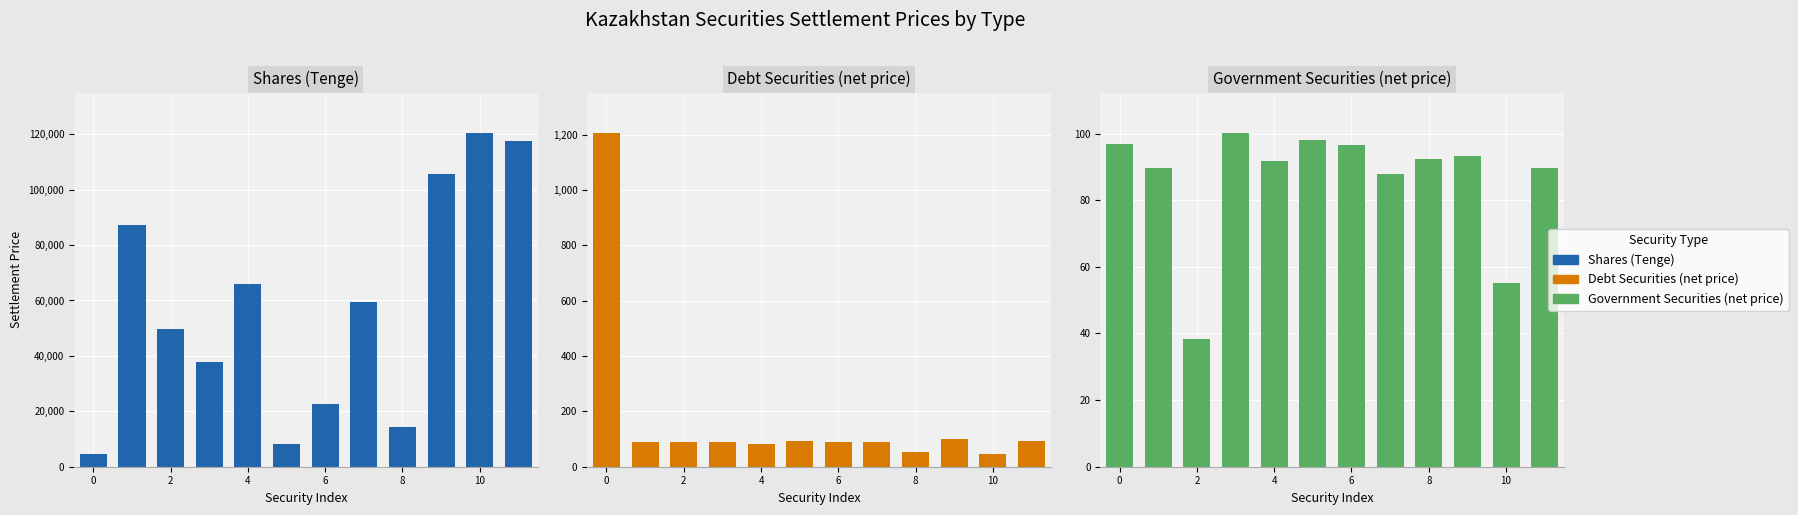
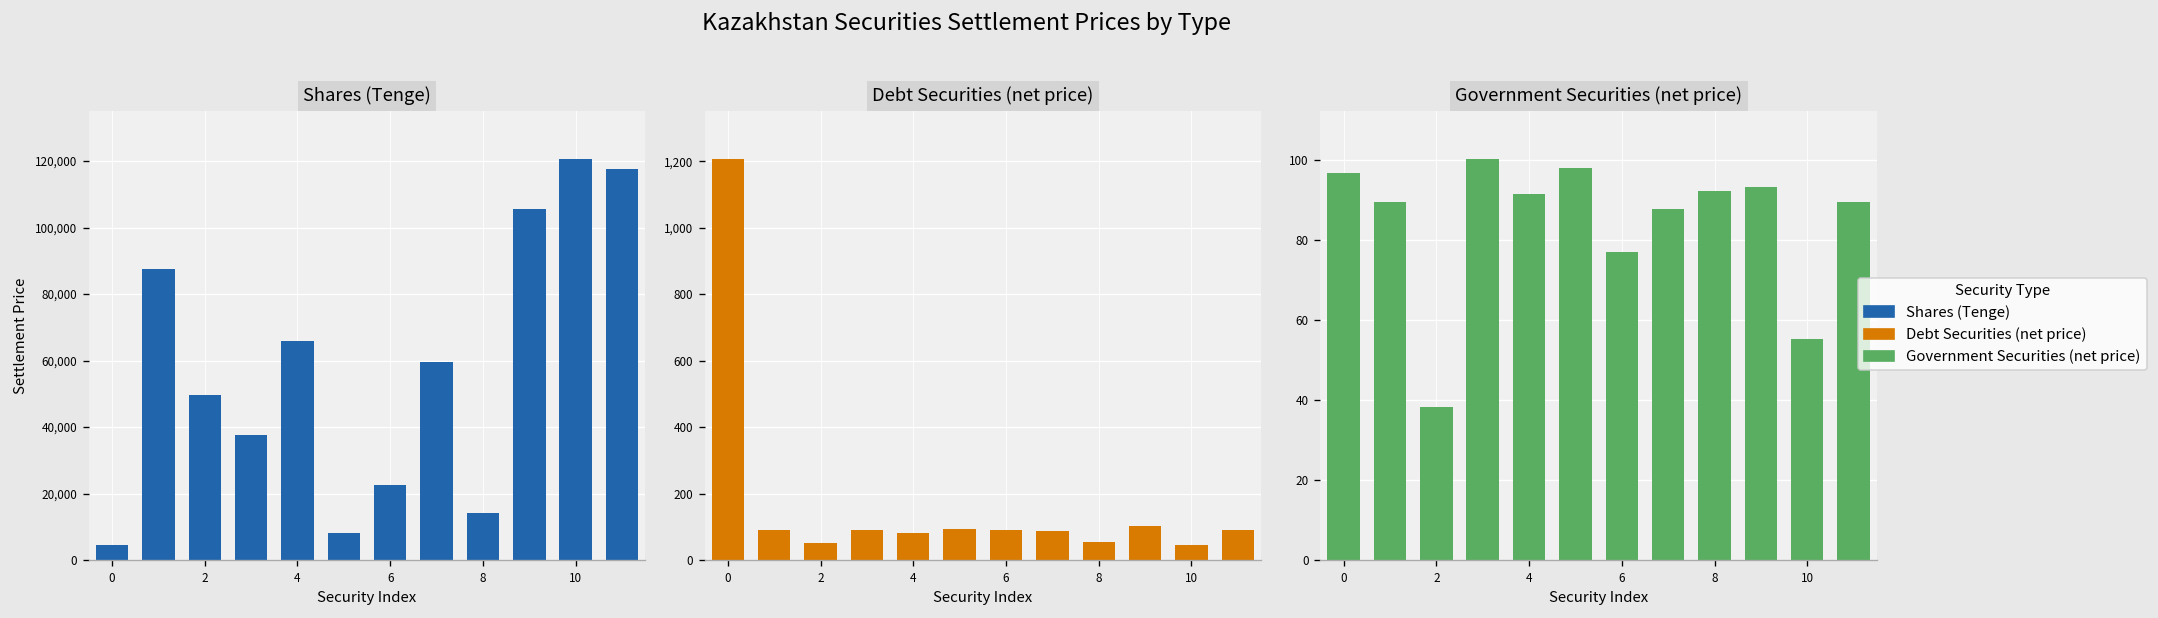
Debt Securities (net price), 2: 90 -> 50
Government Securities (net price), 6: 97 -> 77
